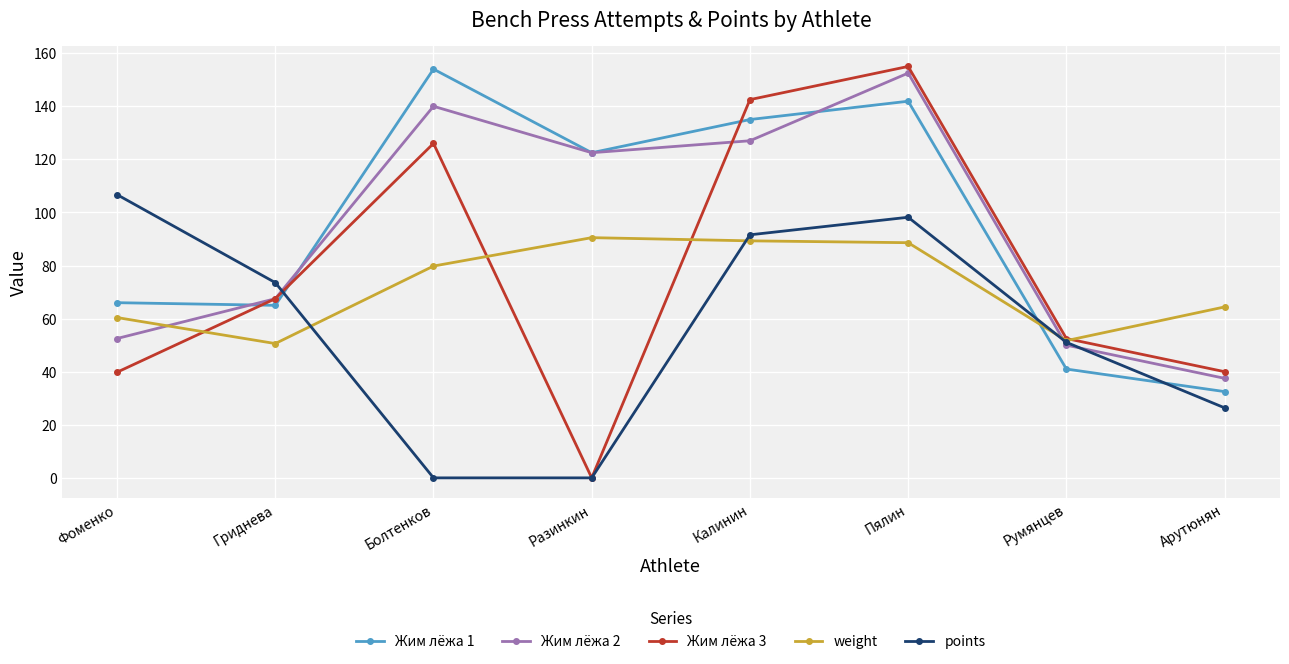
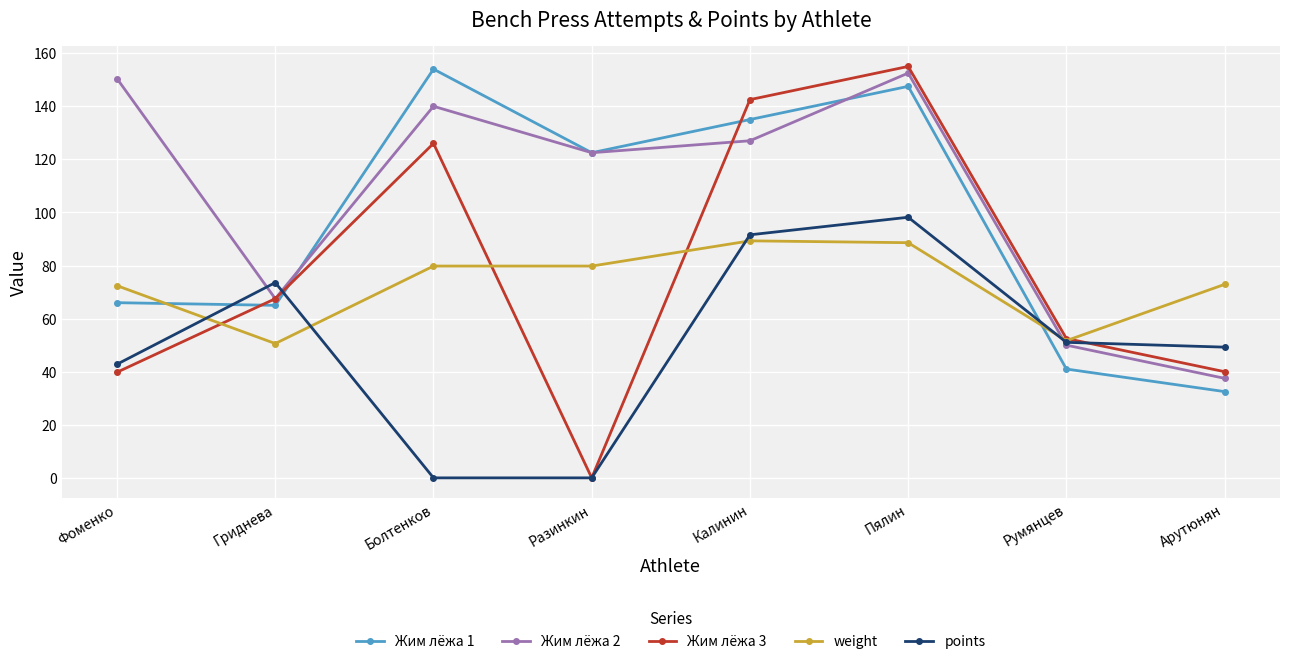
Жим лёжа 2, Фоменко: 53 -> 150
weight, Фоменко: 60 -> 72
points, Фоменко: 107 -> 43
weight, Разинкин: 91 -> 80
Жим лёжа 1, Пялин: 142 -> 148
weight, Арутюнян: 64 -> 73
points, Арутюнян: 26 -> 49
